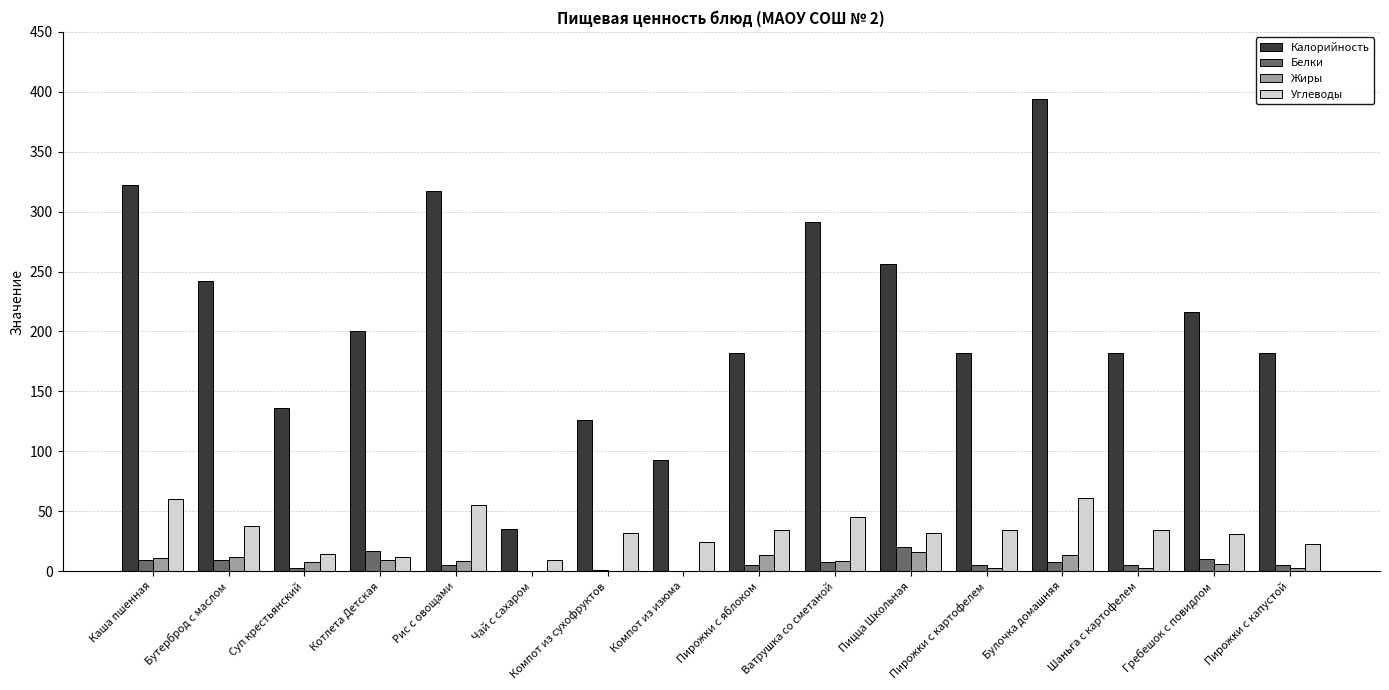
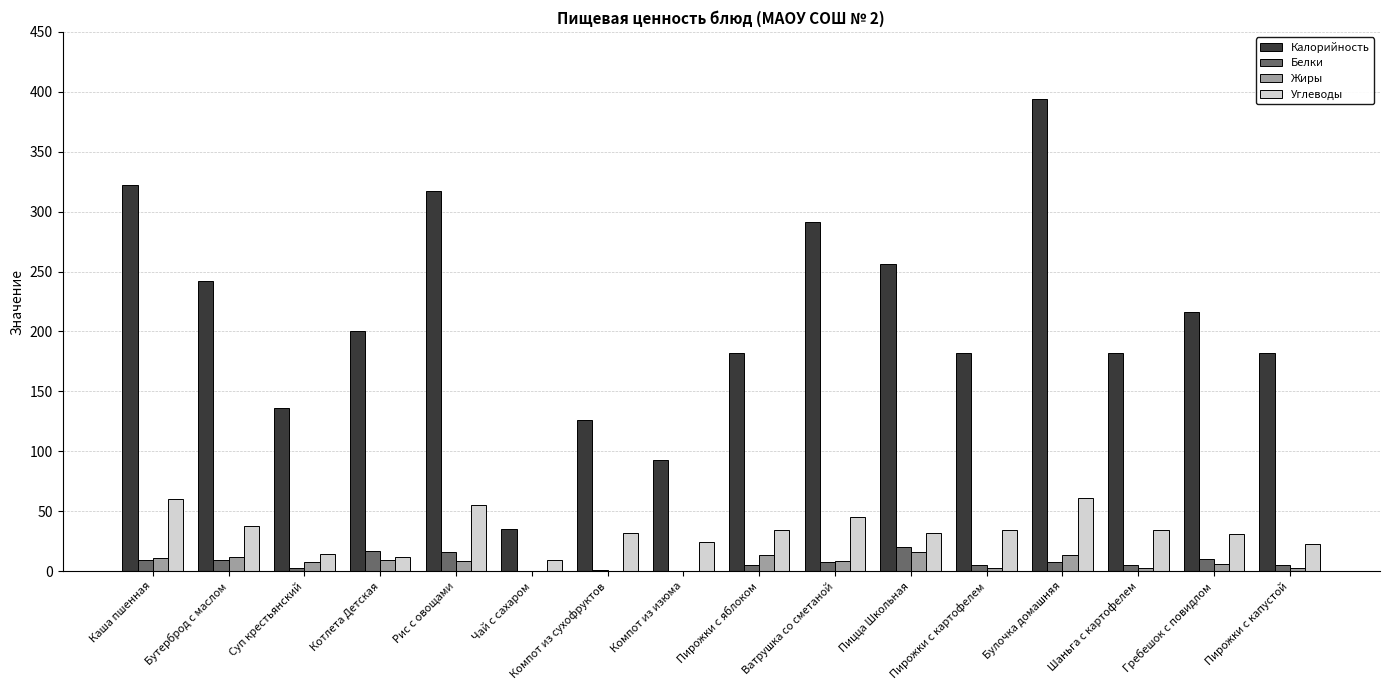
Белки, Рис с овощами: 5 -> 16
